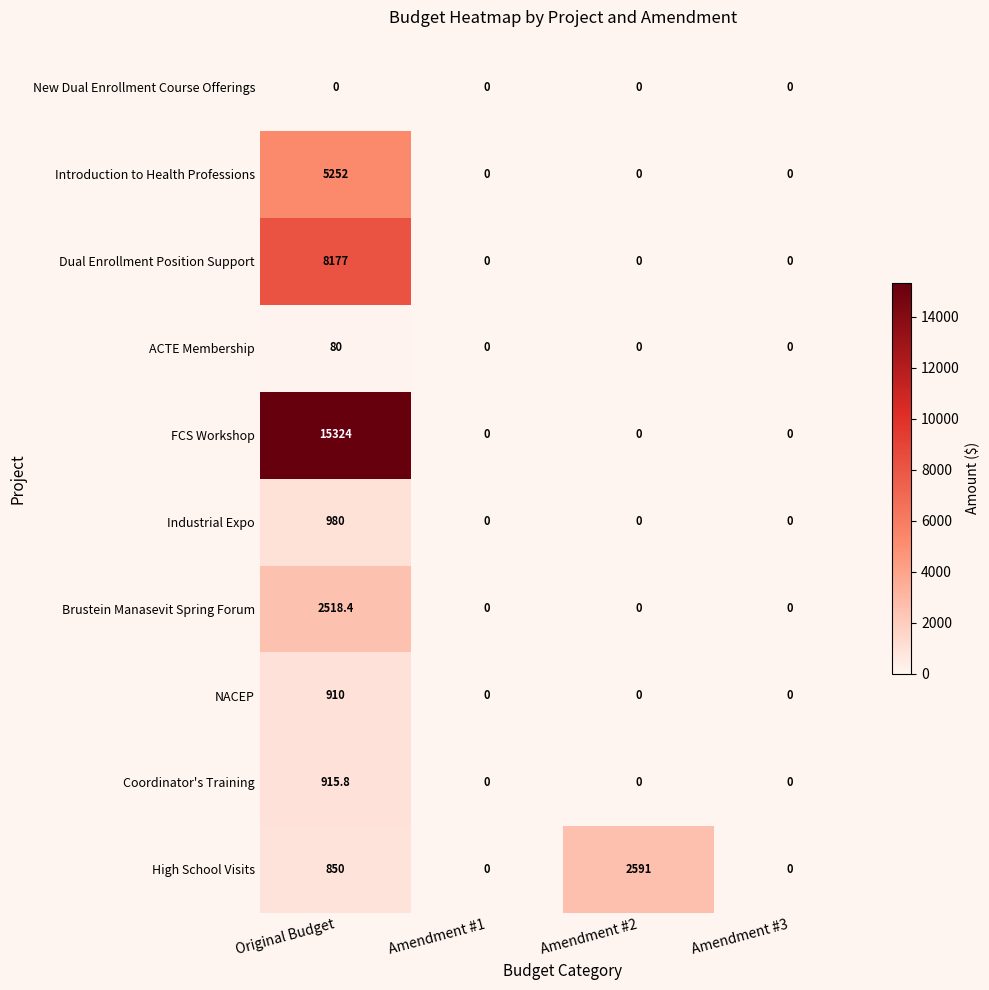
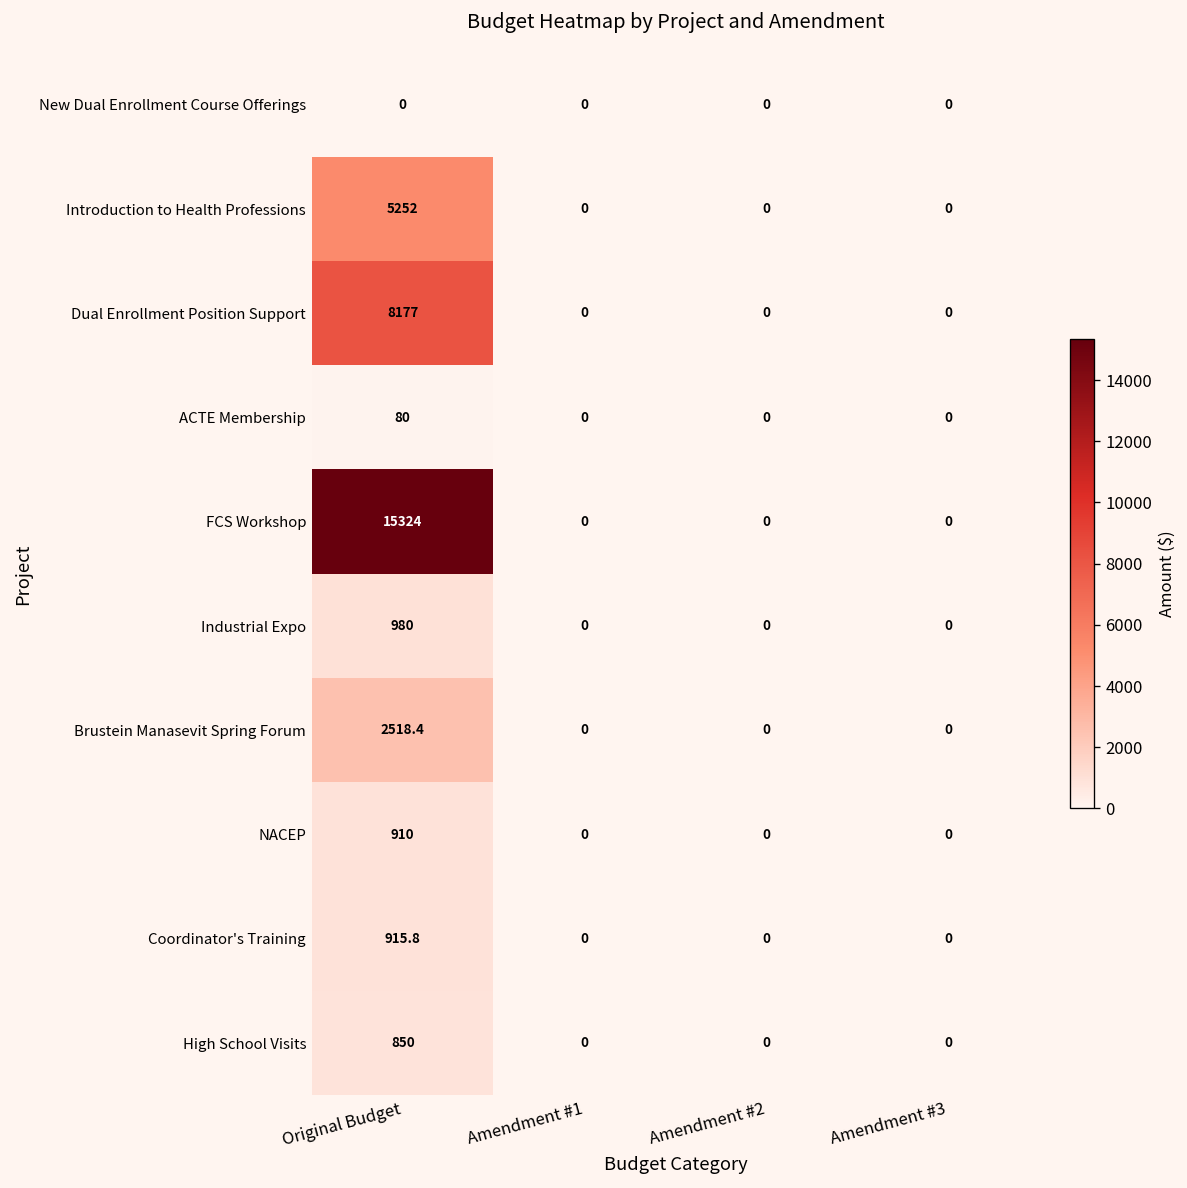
High School Visits, Amendment #2: 2591 -> 0
